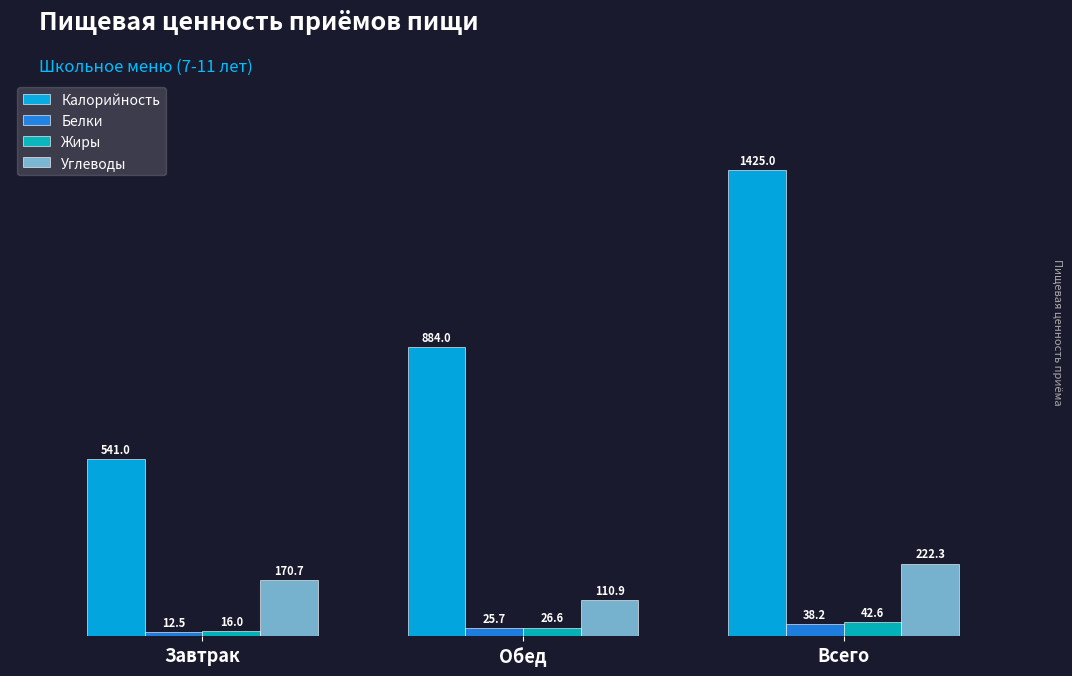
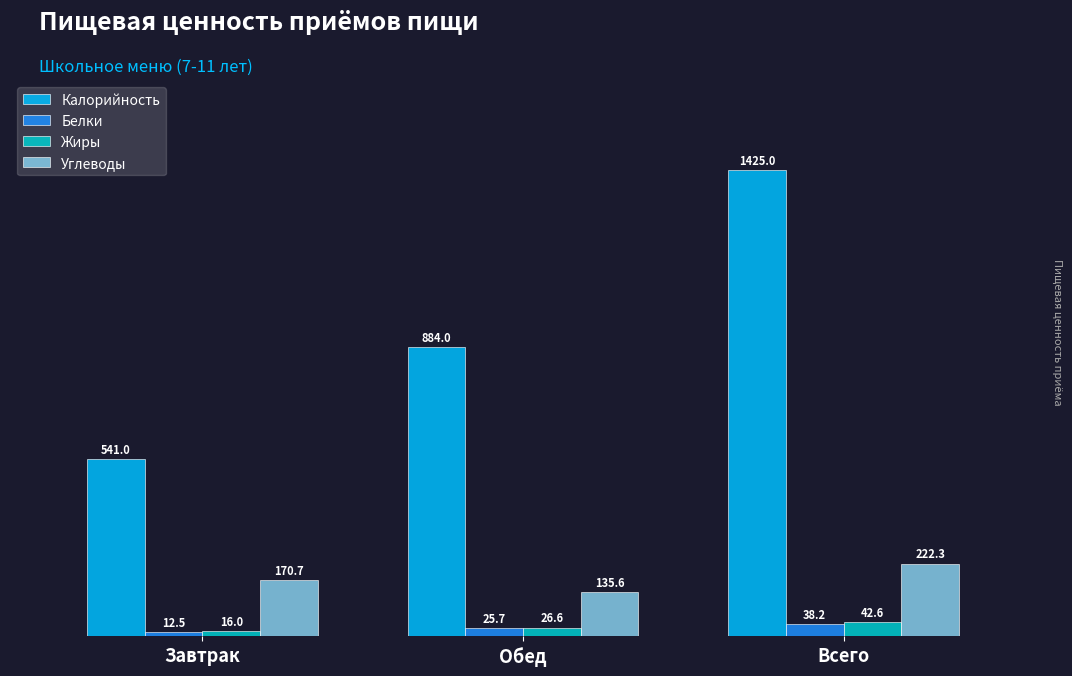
Углеводы, Обед: 110.9 -> 135.6
